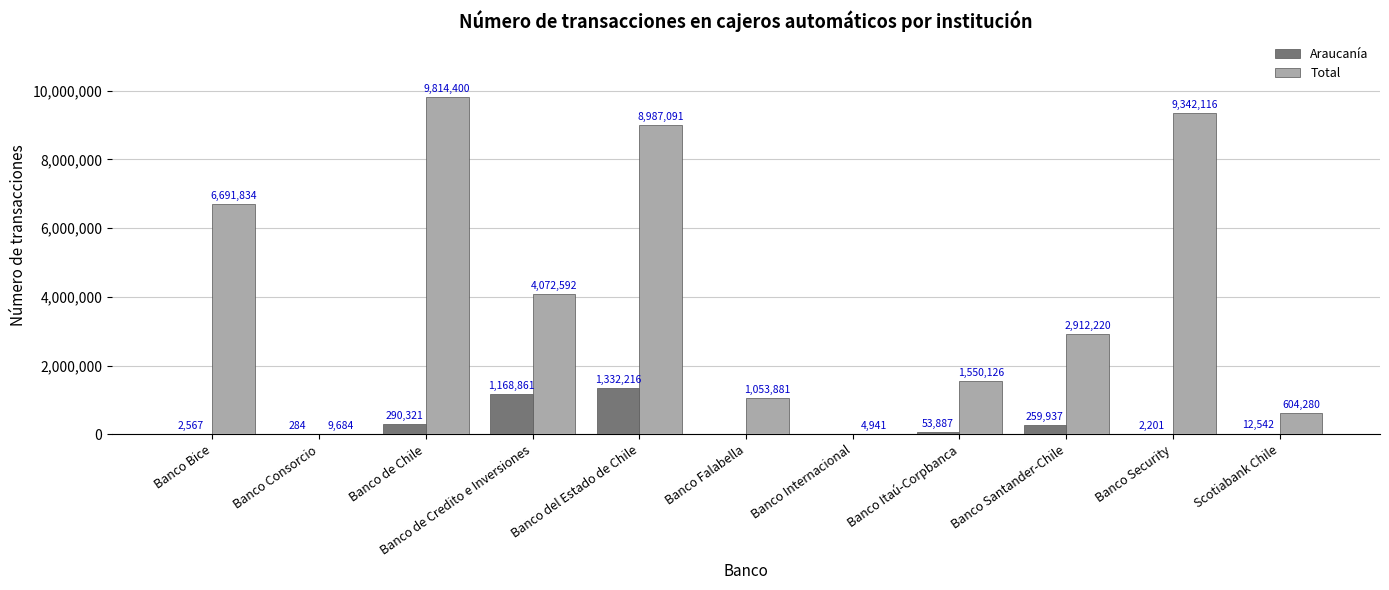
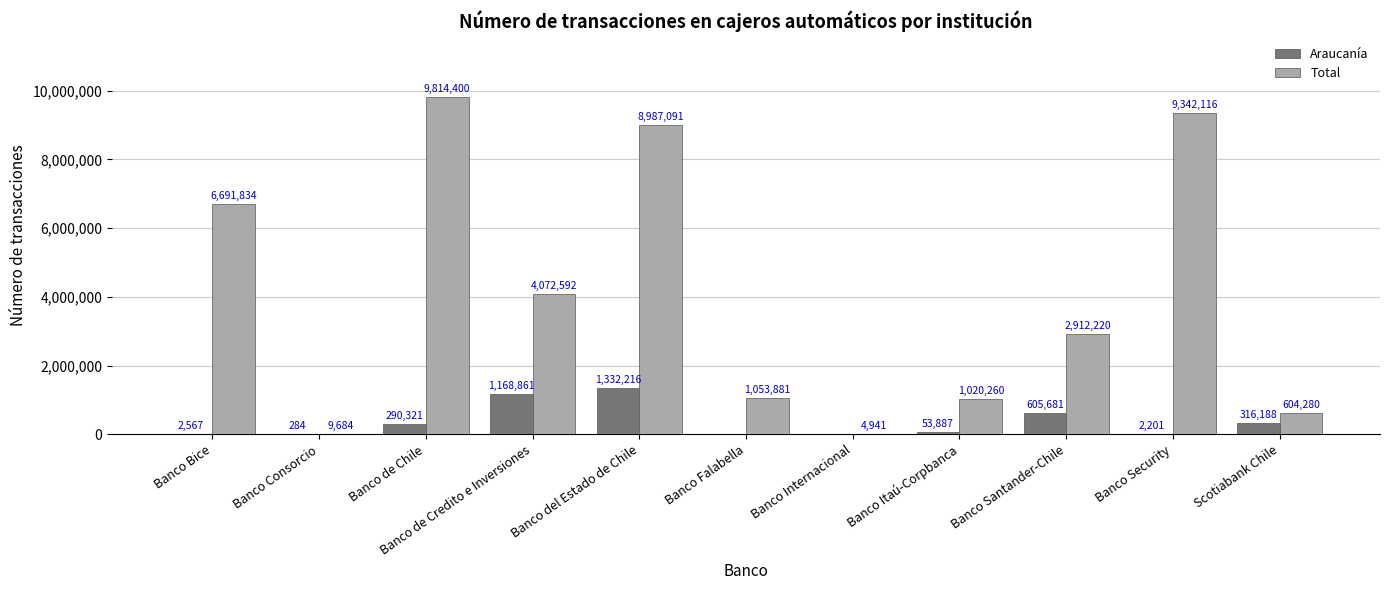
Total, Banco Itaú-Corpbanca: 1,550,126 -> 1,020,260
Araucanía, Banco Santander-Chile: 259,937 -> 605,681
Araucanía, Scotiabank Chile: 12,542 -> 316,188
